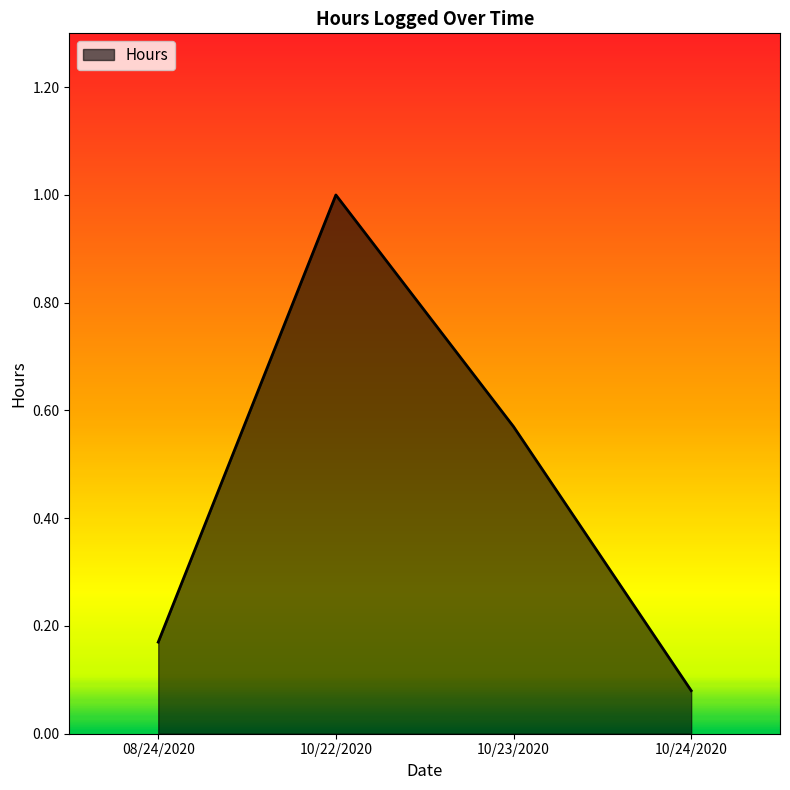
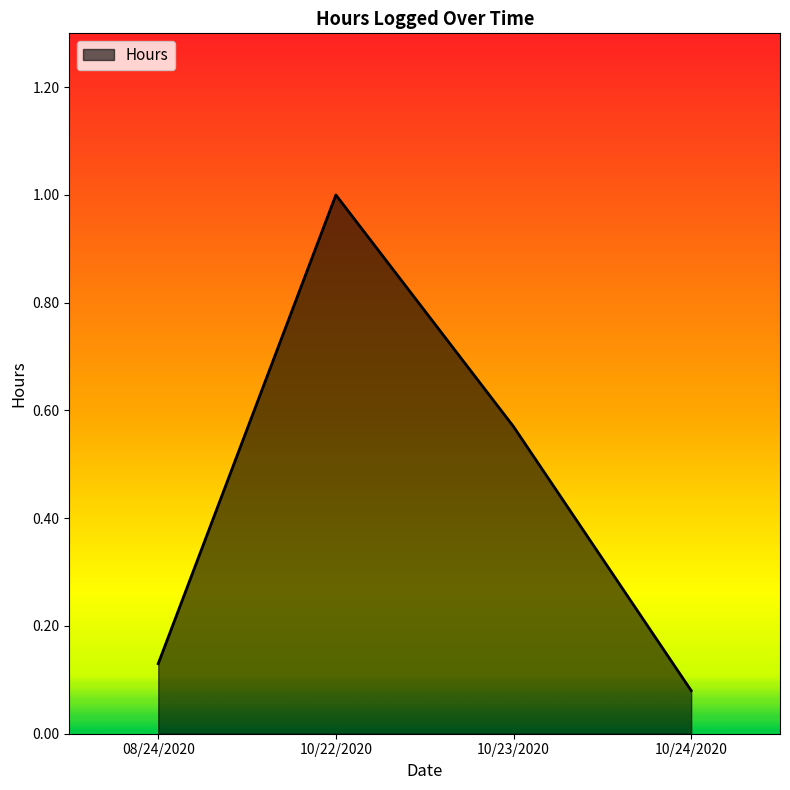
08/24/2020: 0.17 -> 0.13
